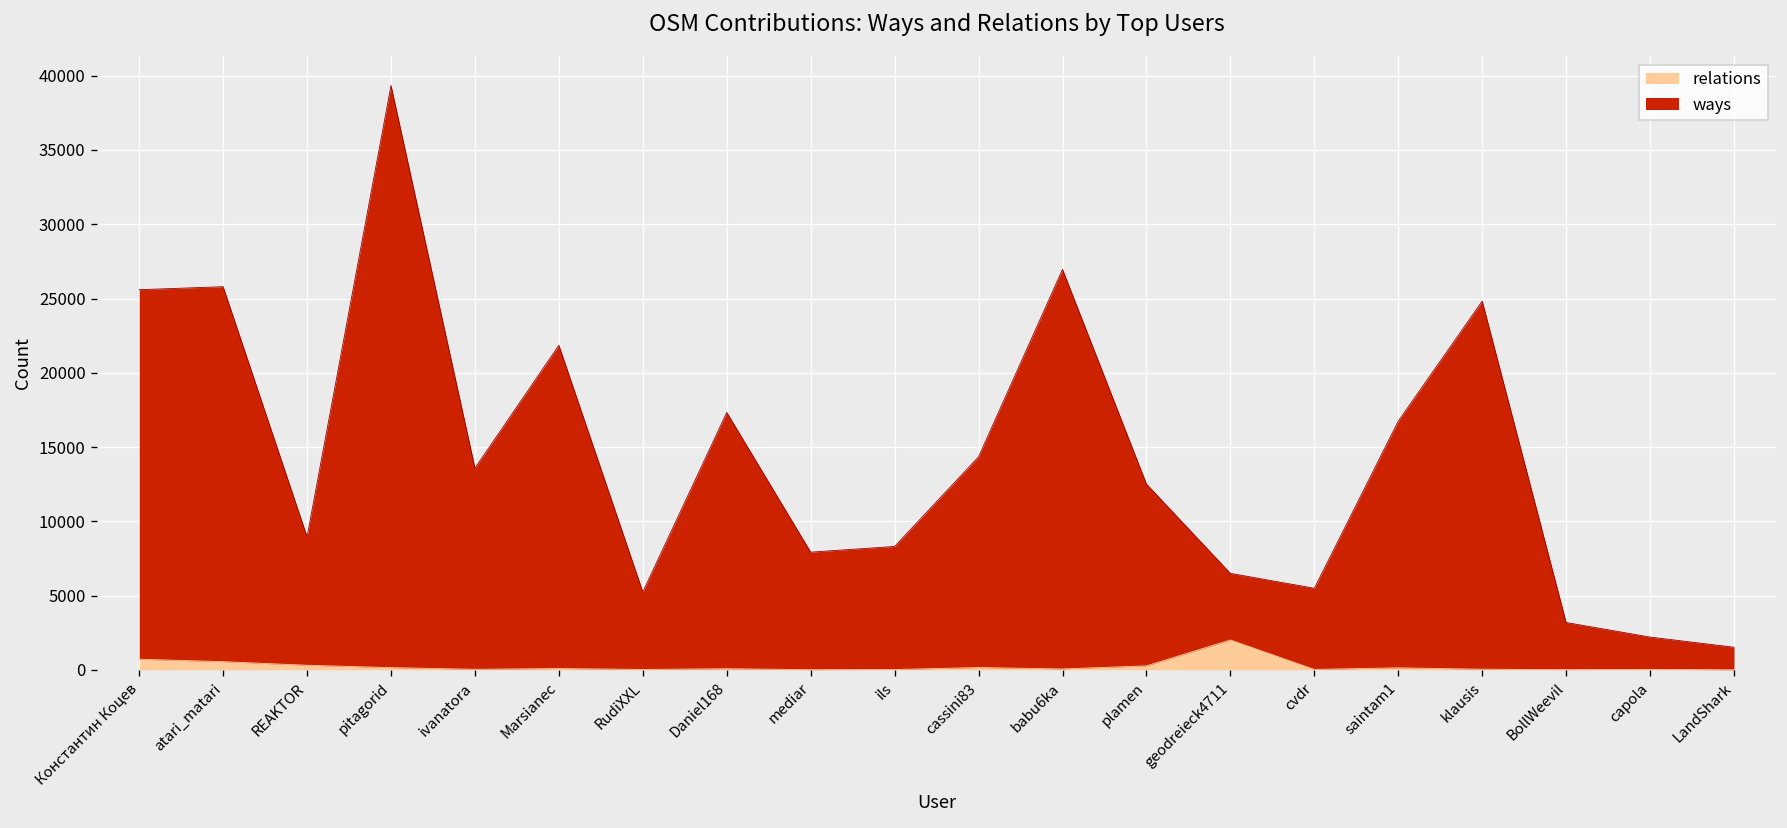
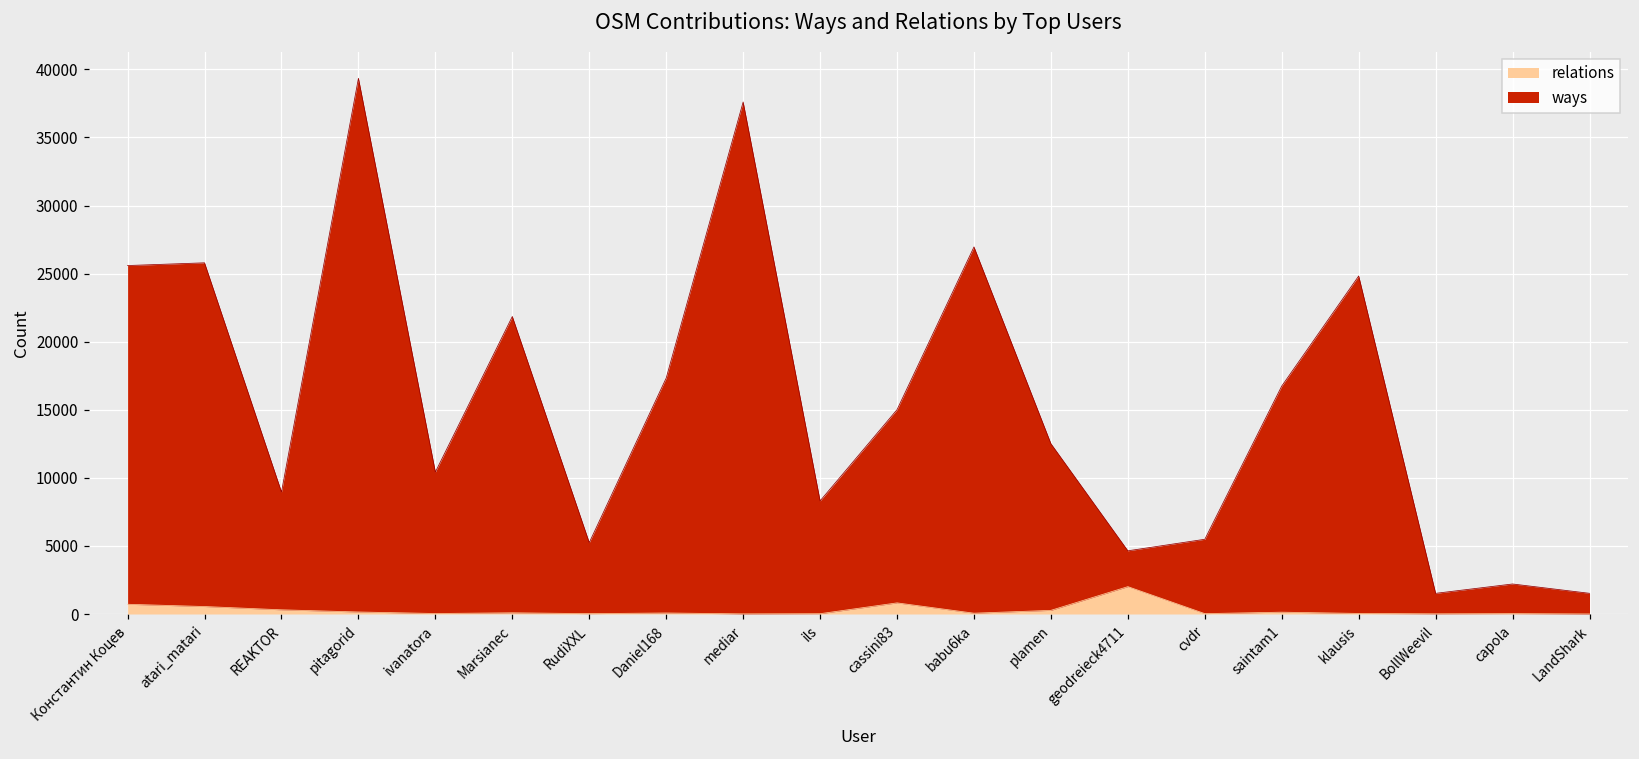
ways, ivanatora: 13500 -> 10400
ways, mediar: 7900 -> 37600
relations, cassini83: 200 -> 800
ways, geodreieck4711: 4500 -> 2600
ways, BollWeevil: 3200 -> 1500
